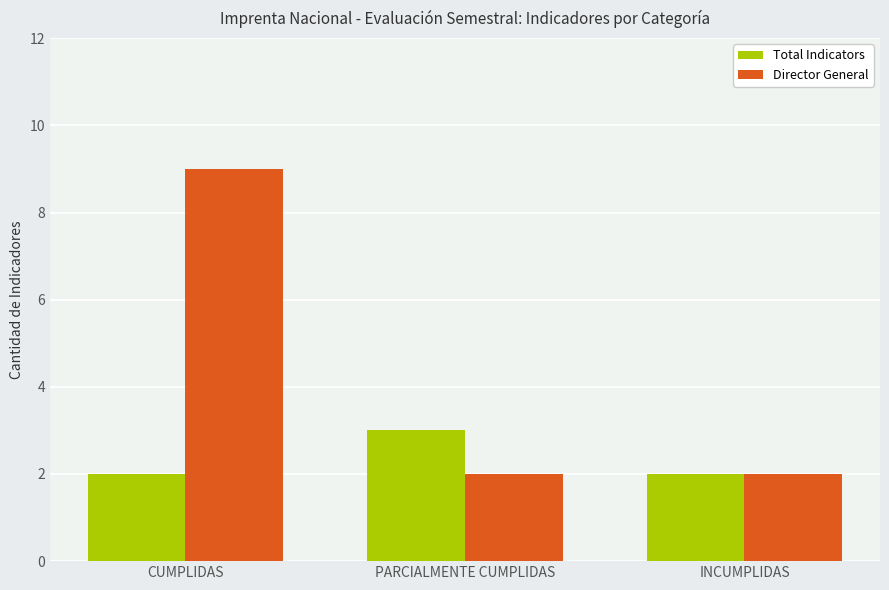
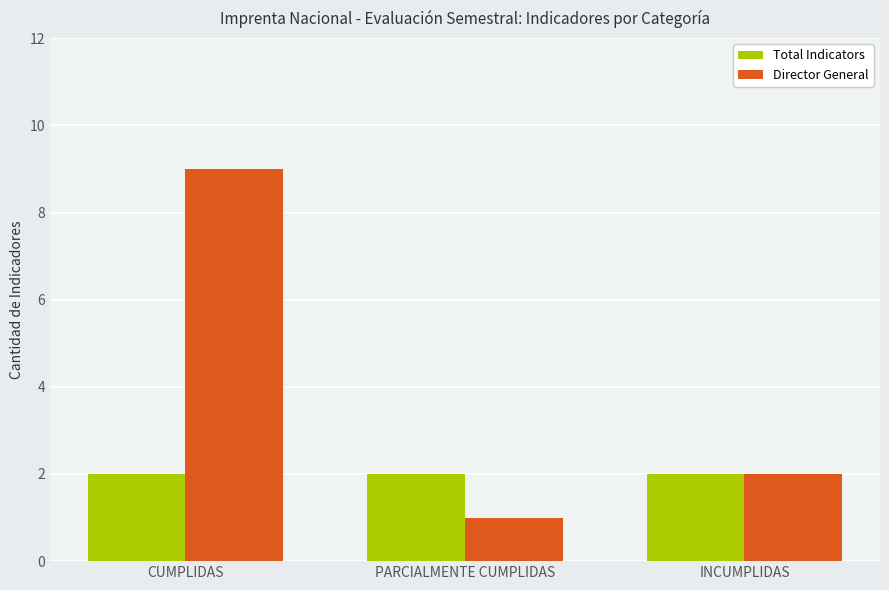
Total Indicators, PARCIALMENTE CUMPLIDAS: 3 -> 2
Director General, PARCIALMENTE CUMPLIDAS: 2 -> 1
